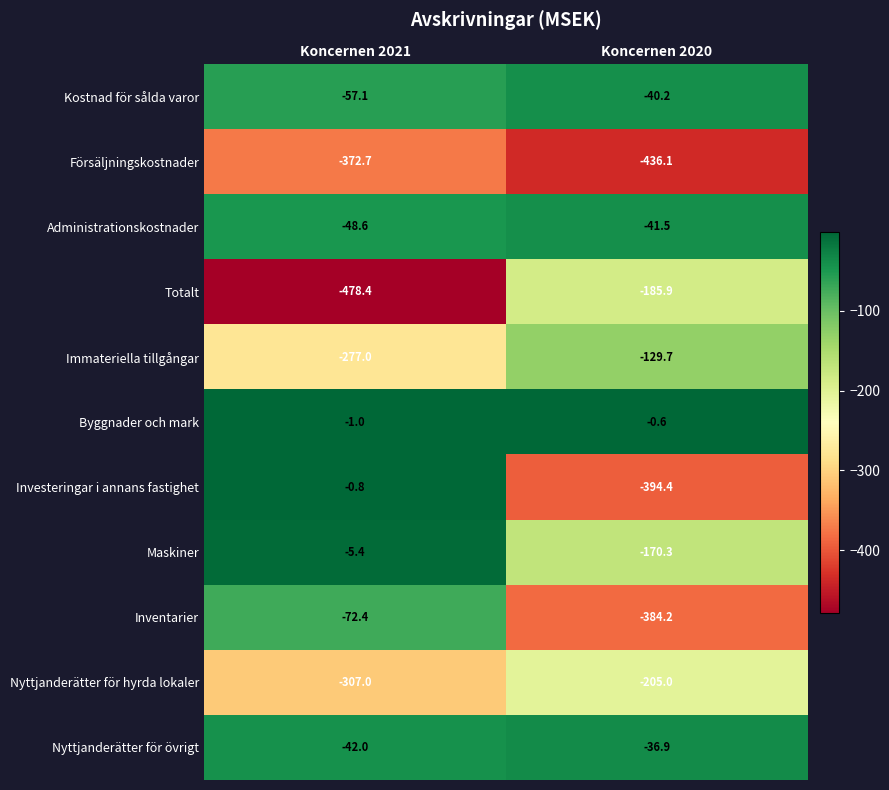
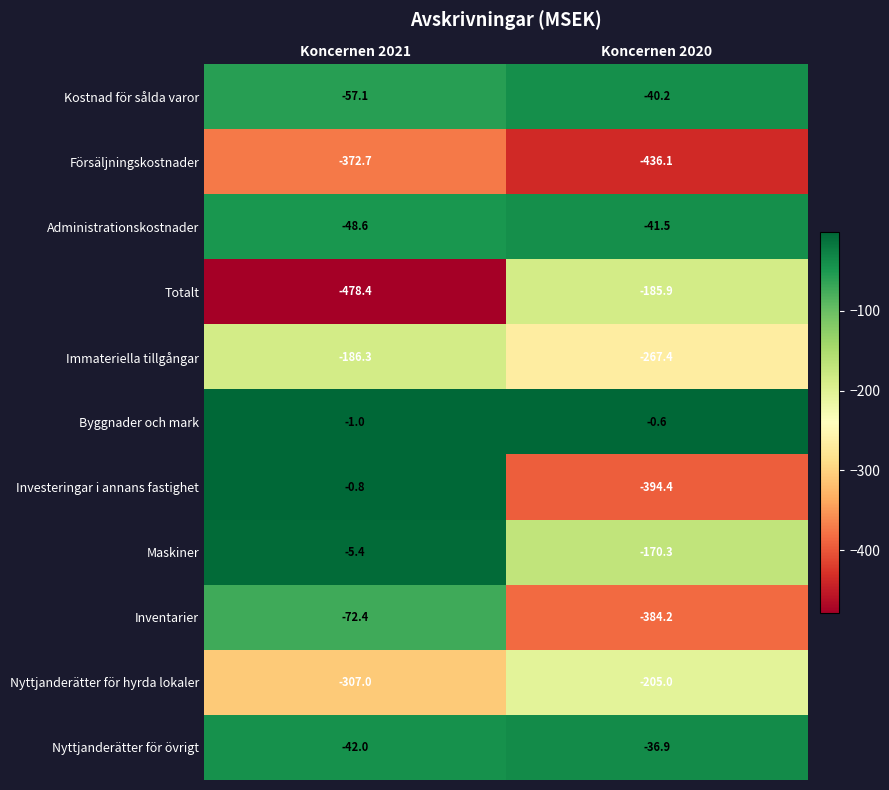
Immateriella tillgångar, Koncernen 2021: -277.0 -> -186.3
Immateriella tillgångar, Koncernen 2020: -129.7 -> -267.4
